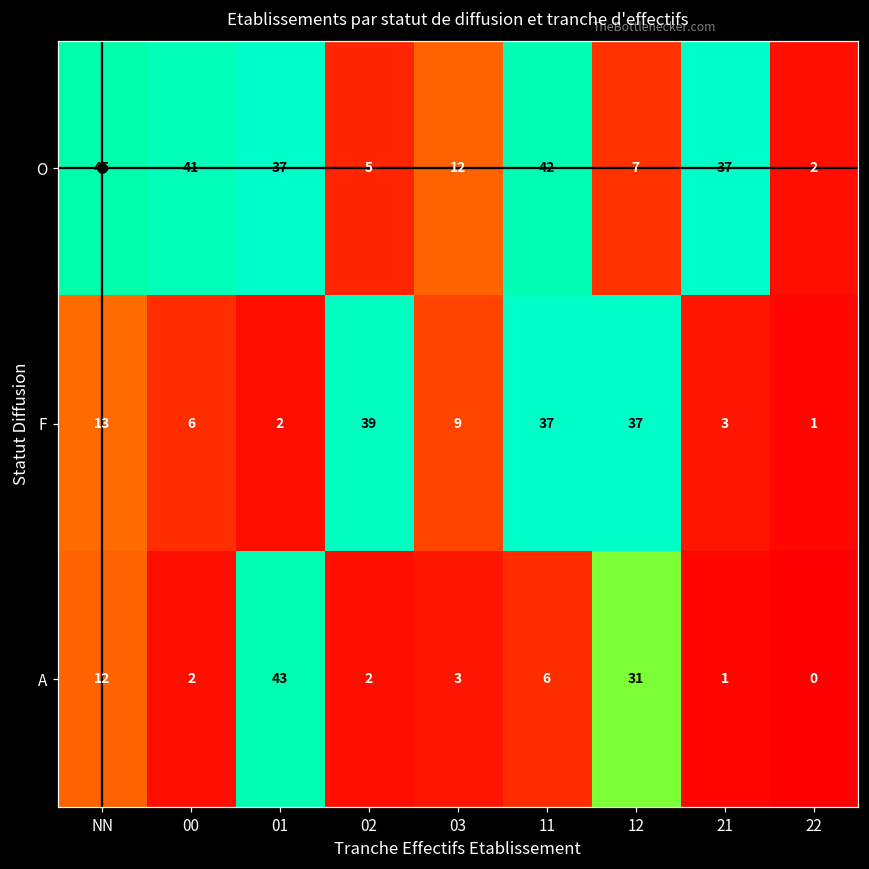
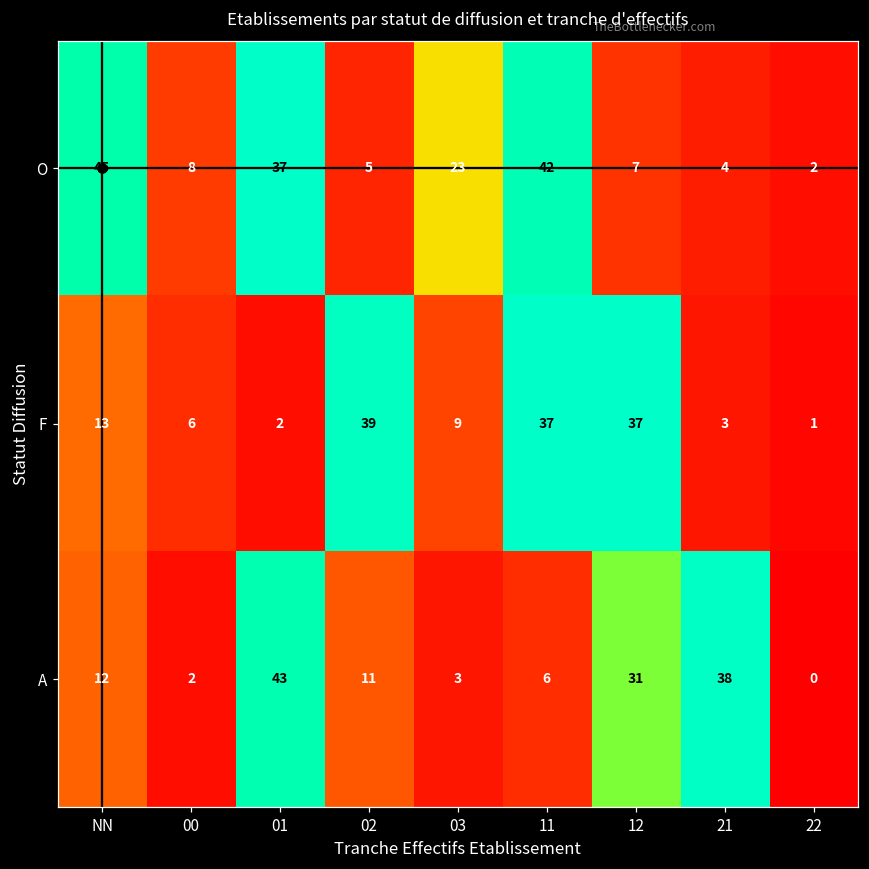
O, 00: 41 -> 8
O, 03: 12 -> 23
O, 21: 37 -> 4
A, 02: 2 -> 11
A, 21: 1 -> 38
